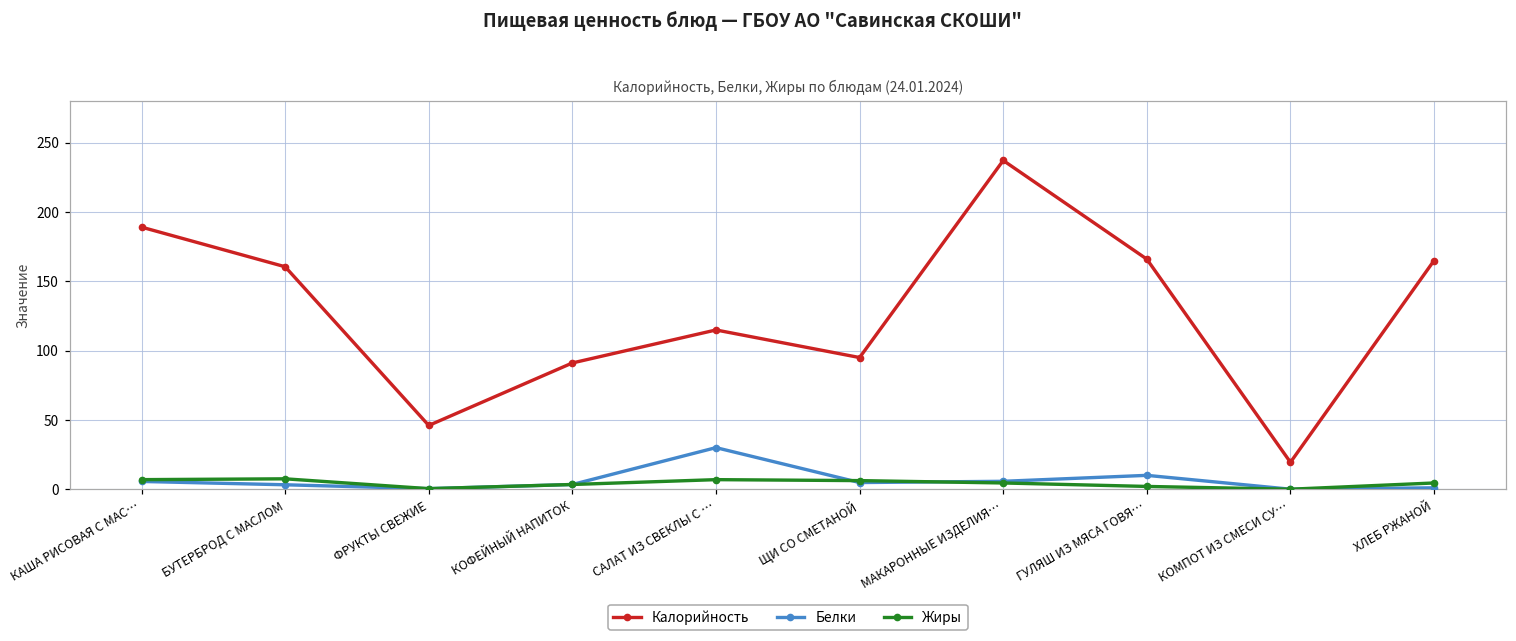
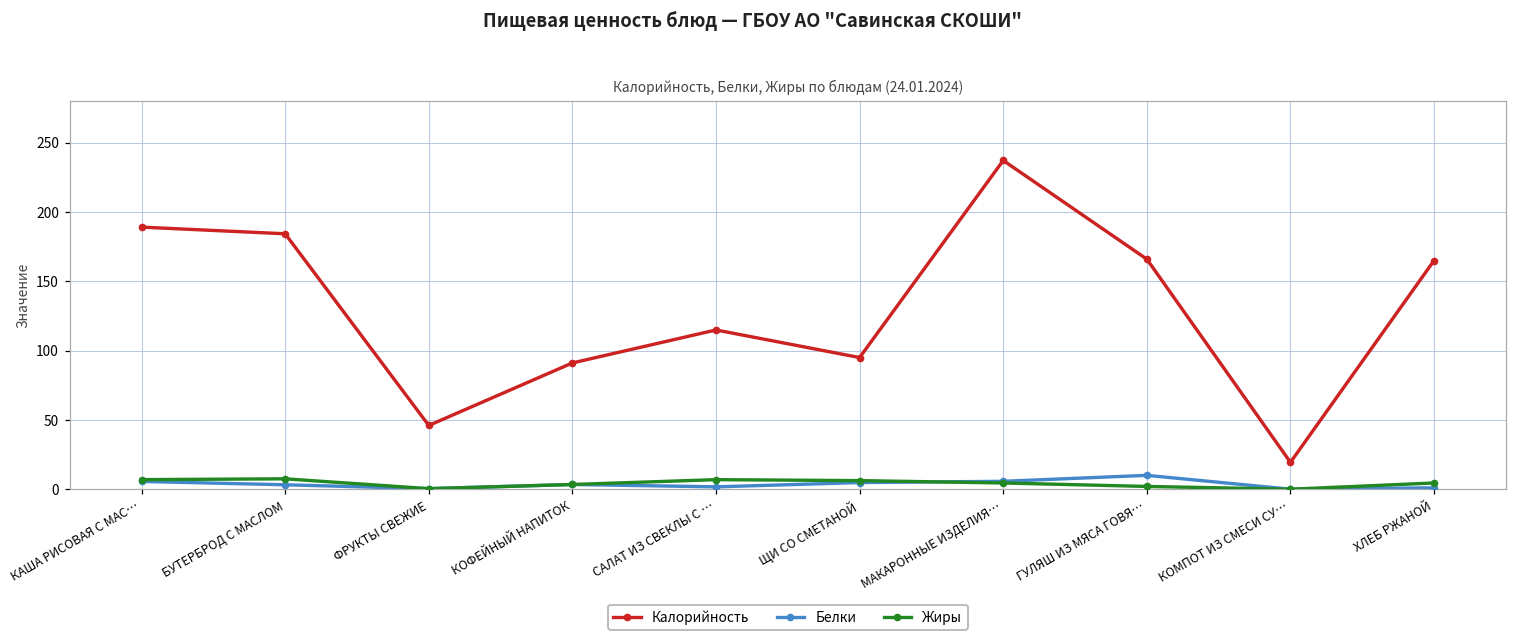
Калорийность, БУТЕРБРОД С МАСЛОМ: 161 -> 184
Белки, САЛАТ ИЗ СВЕКЛЫ С …: 30 -> 2
